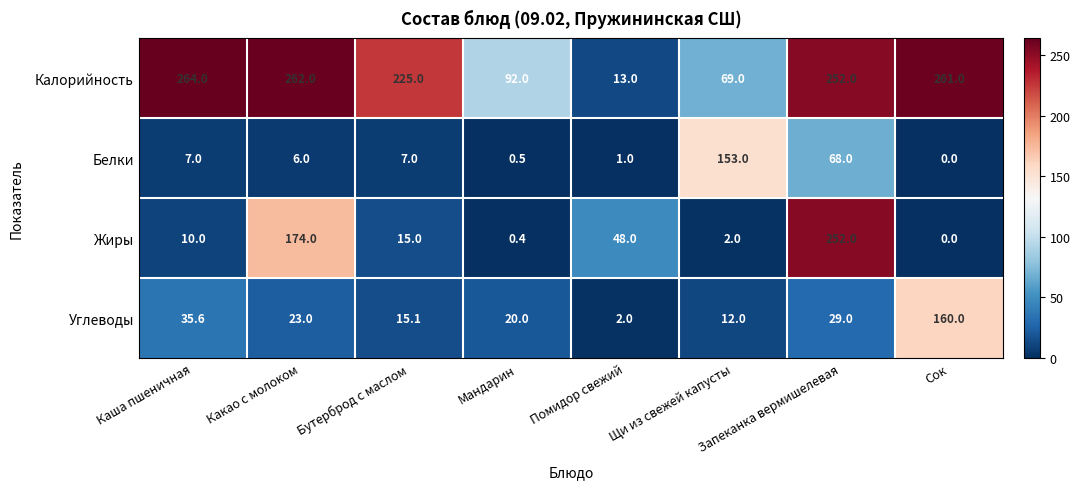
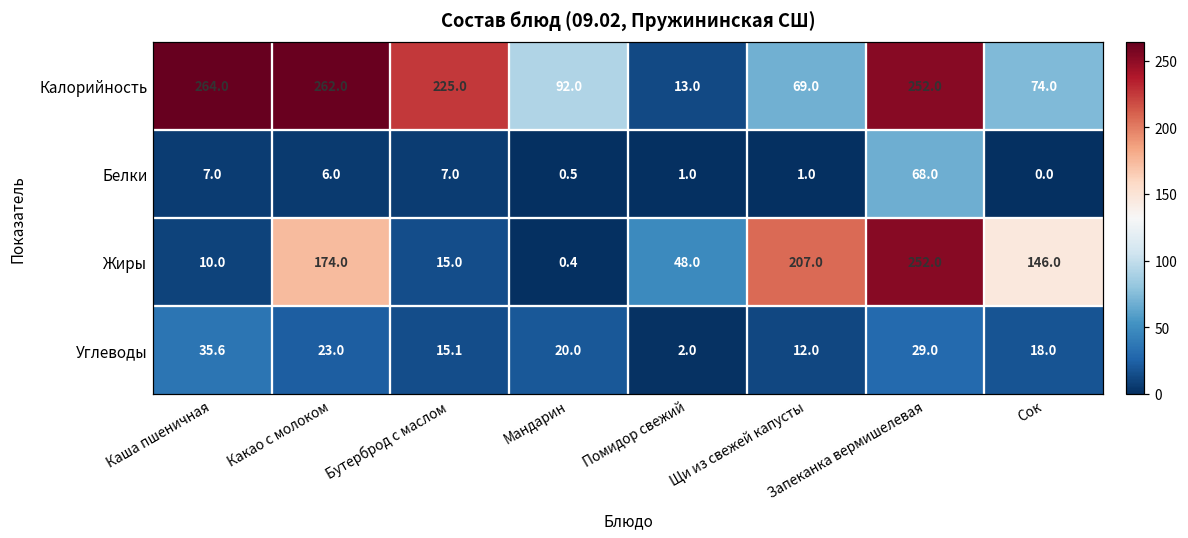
Калорийность, Сок: 261.0 -> 74.0
Белки, Щи из свежей капусты: 153.0 -> 1.0
Жиры, Щи из свежей капусты: 2.0 -> 207.0
Жиры, Сок: 0.0 -> 146.0
Углеводы, Сок: 160.0 -> 18.0
